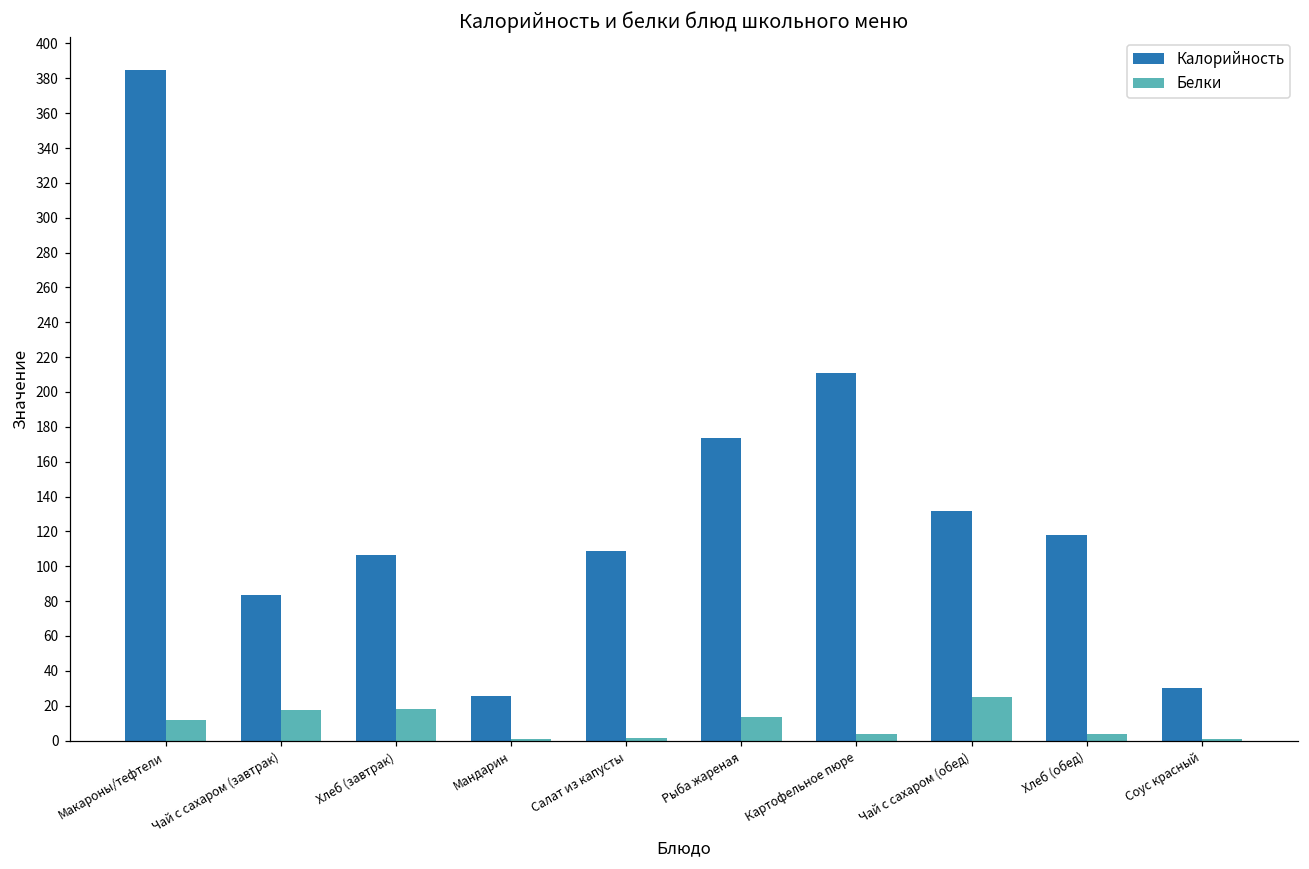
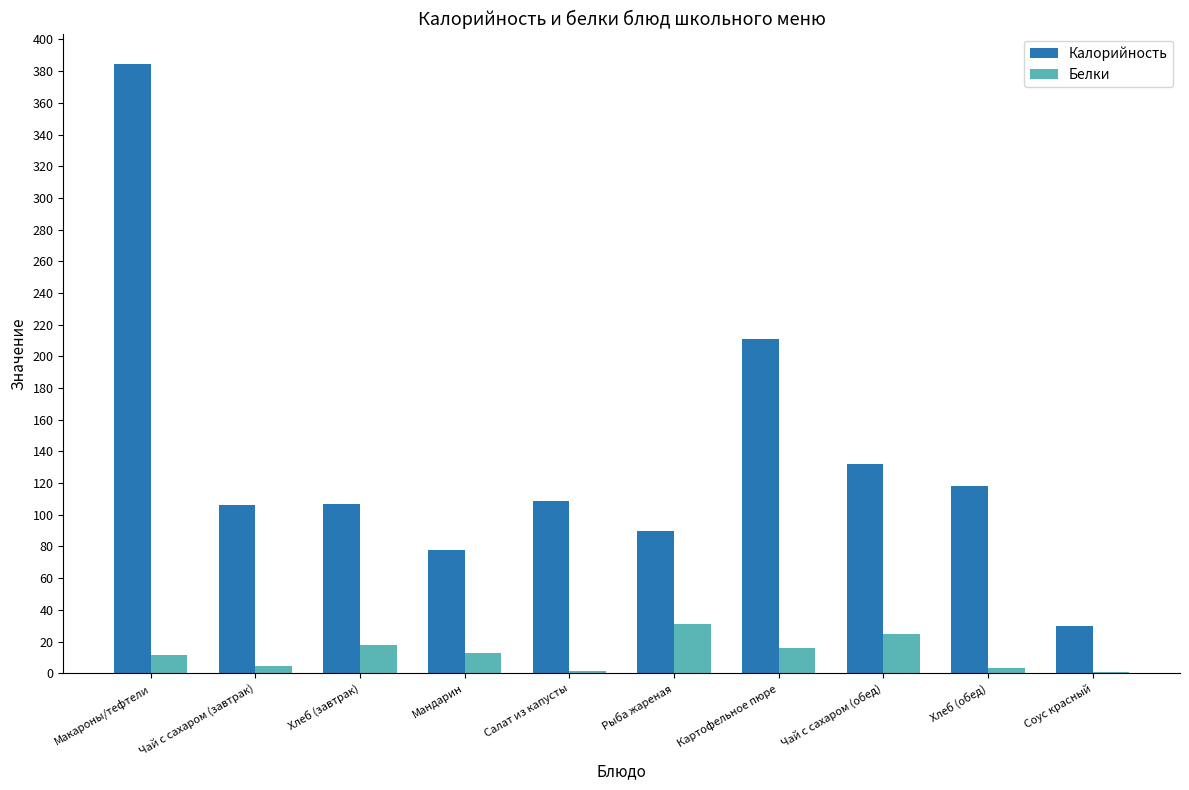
Калорийность, Чай с сахаром (завтрак): 84 -> 106
Белки, Чай с сахаром (завтрак): 17 -> 4
Калорийность, Мандарин: 26 -> 78
Белки, Мандарин: 1 -> 13
Калорийность, Рыба жареная: 174 -> 90
Белки, Рыба жареная: 14 -> 31
Белки, Картофельное пюре: 4 -> 16
